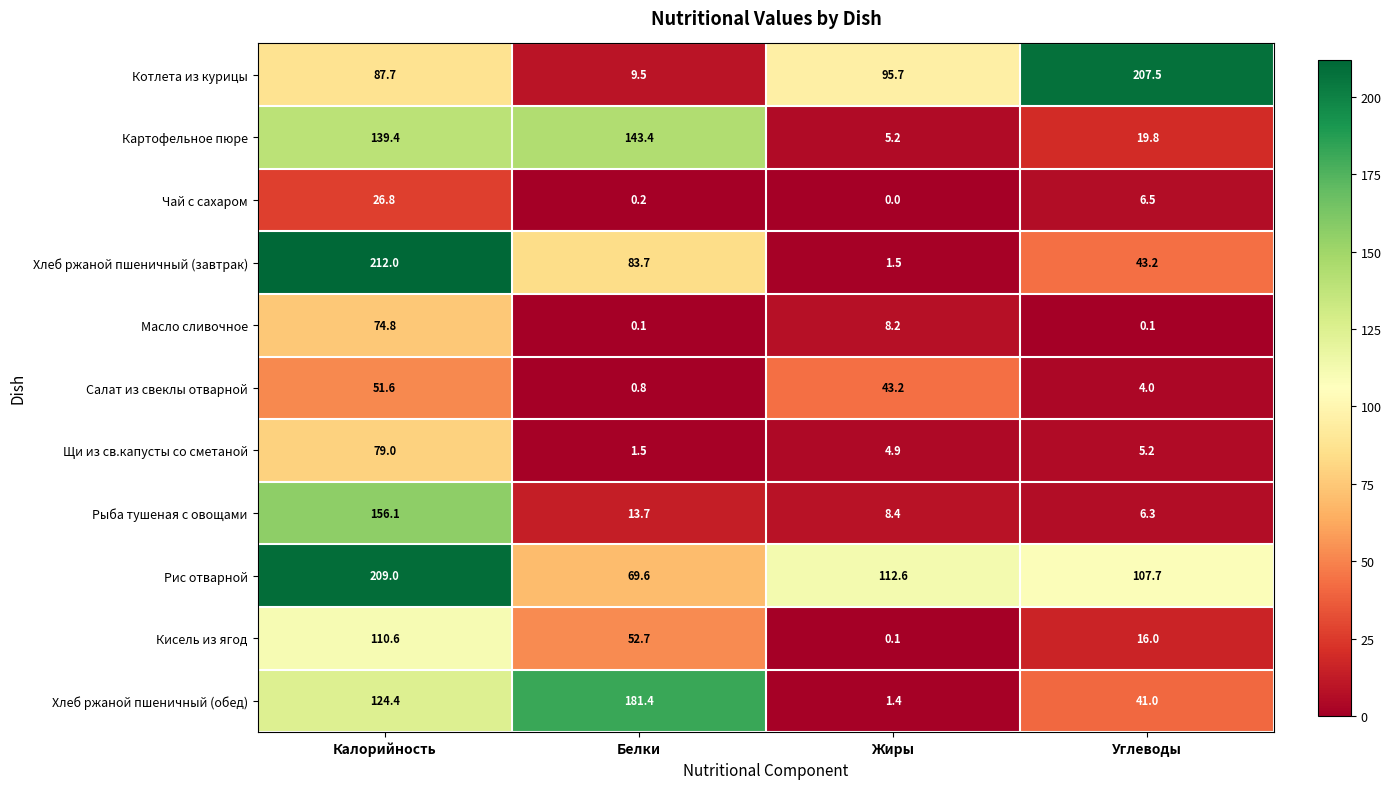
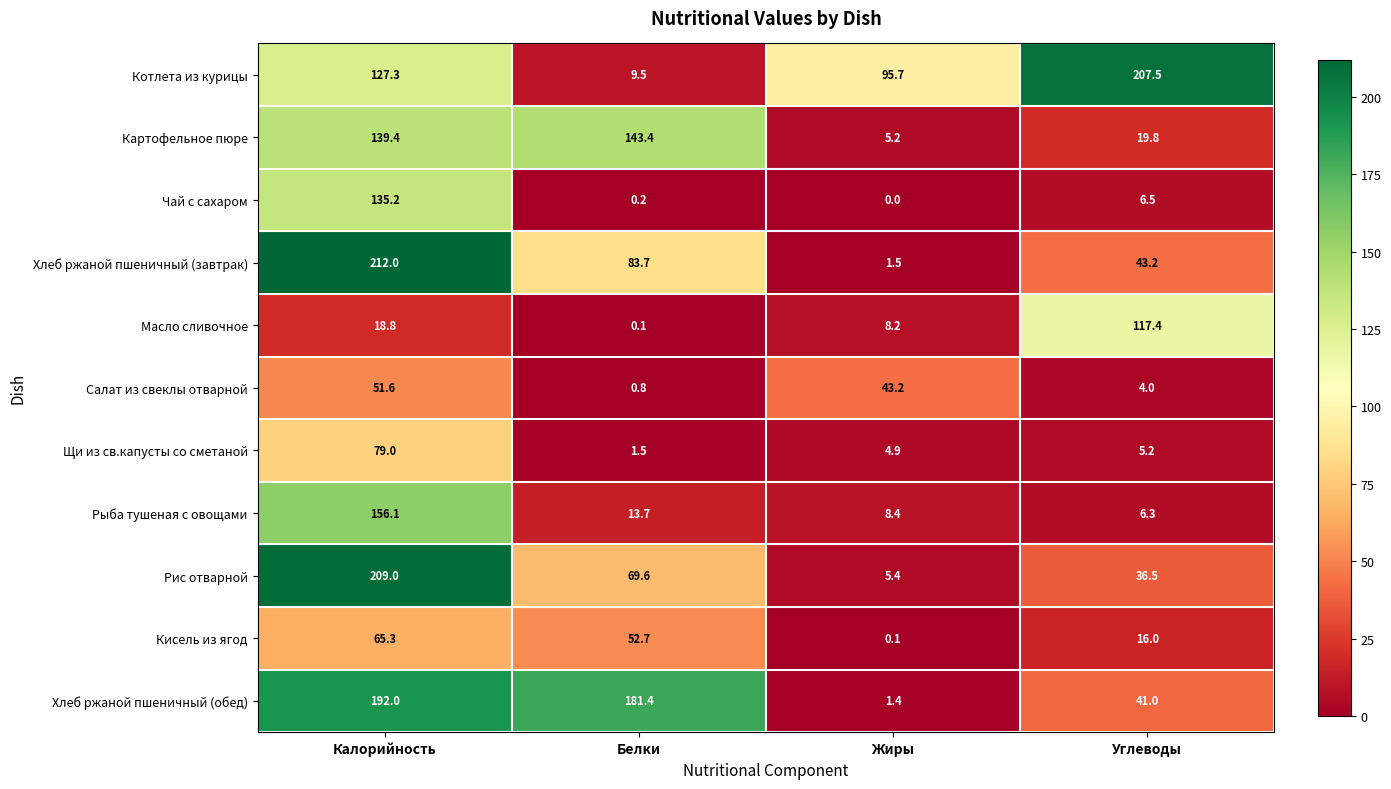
Котлета из курицы, Калорийность: 87.7 -> 127.3
Чай с сахаром, Калорийность: 26.8 -> 135.2
Масло сливочное, Калорийность: 74.8 -> 18.8
Масло сливочное, Углеводы: 0.1 -> 117.4
Рис отварной, Жиры: 112.6 -> 5.4
Рис отварной, Углеводы: 107.7 -> 36.5
Кисель из ягод, Калорийность: 110.6 -> 65.3
Хлеб ржаной пшеничный (обед), Калорийность: 124.4 -> 192.0
